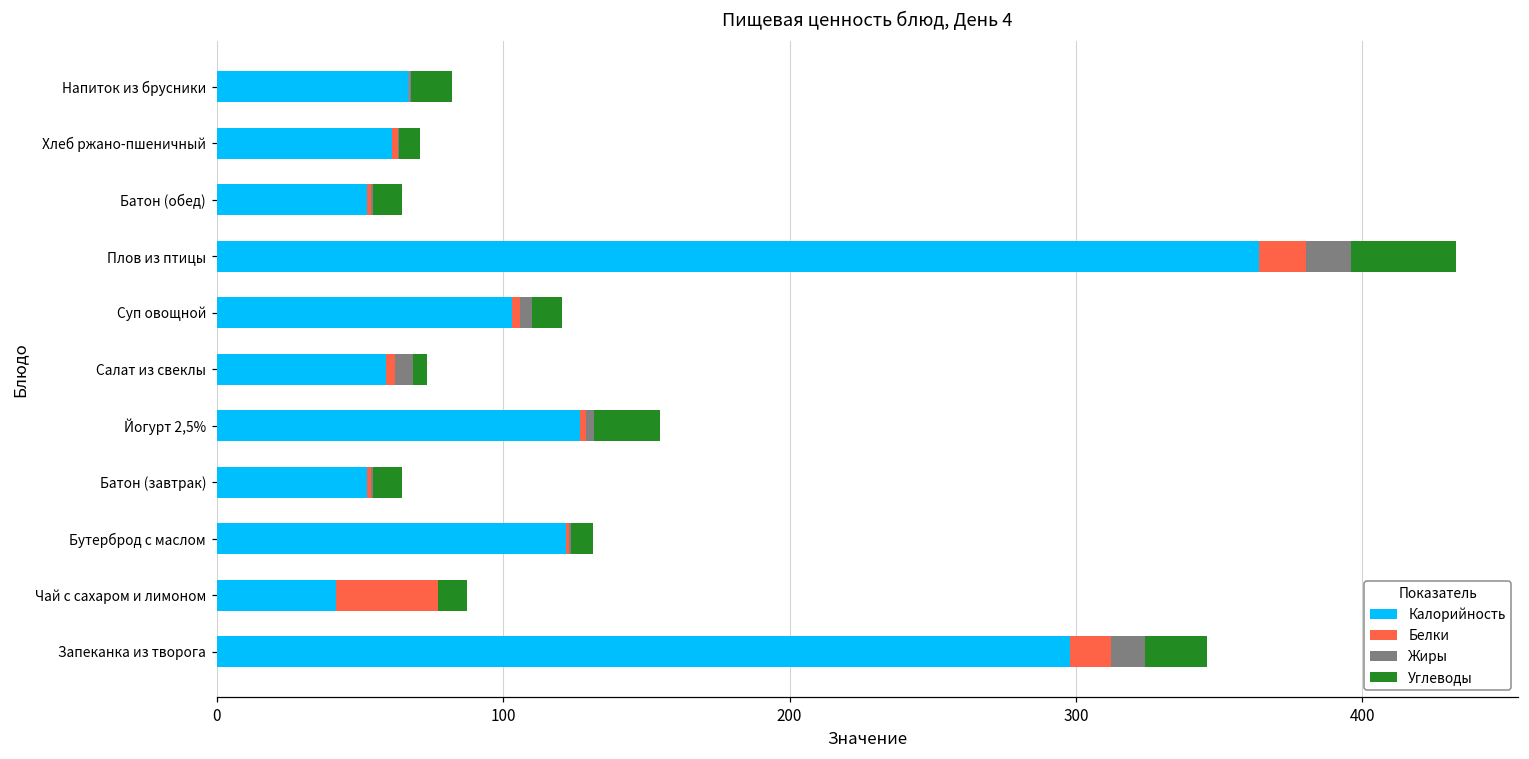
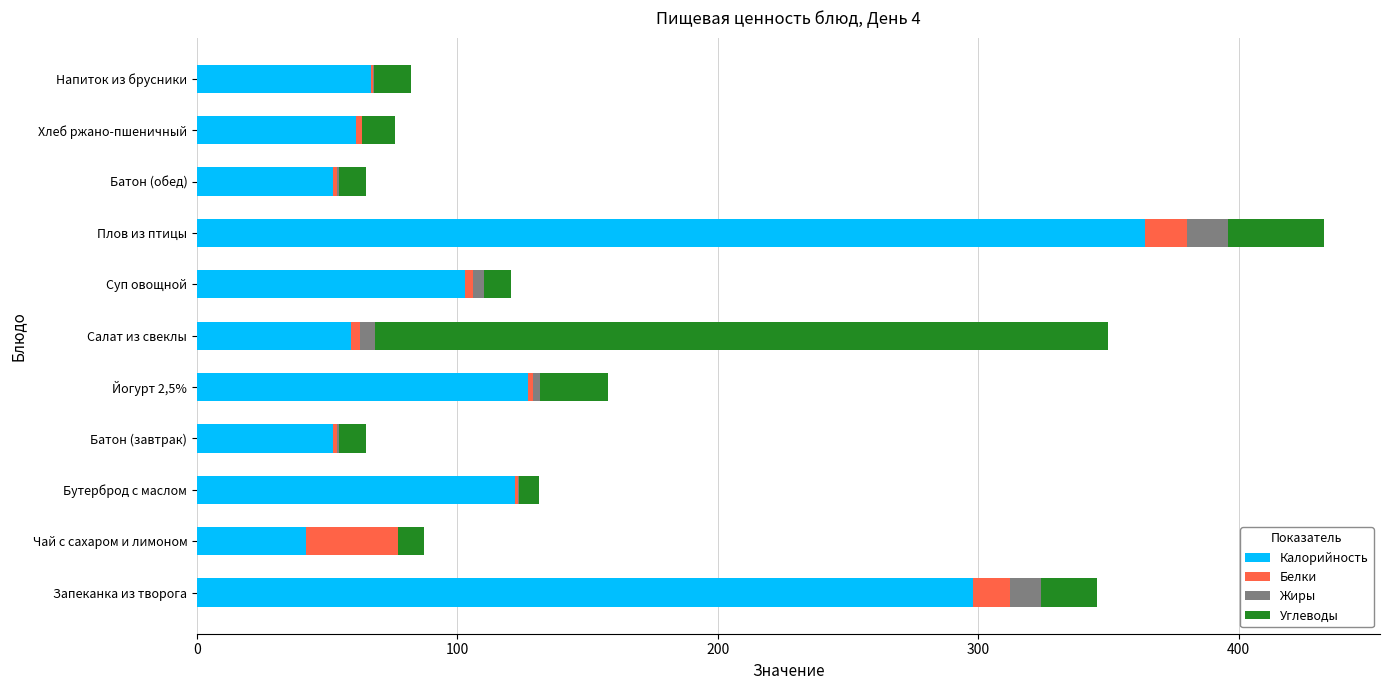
Углеводы, Хлеб ржано-пшеничный: 8 -> 13
Углеводы, Салат из свеклы: 5 -> 282
Углеводы, Йогурт 2,5%: 23 -> 26
